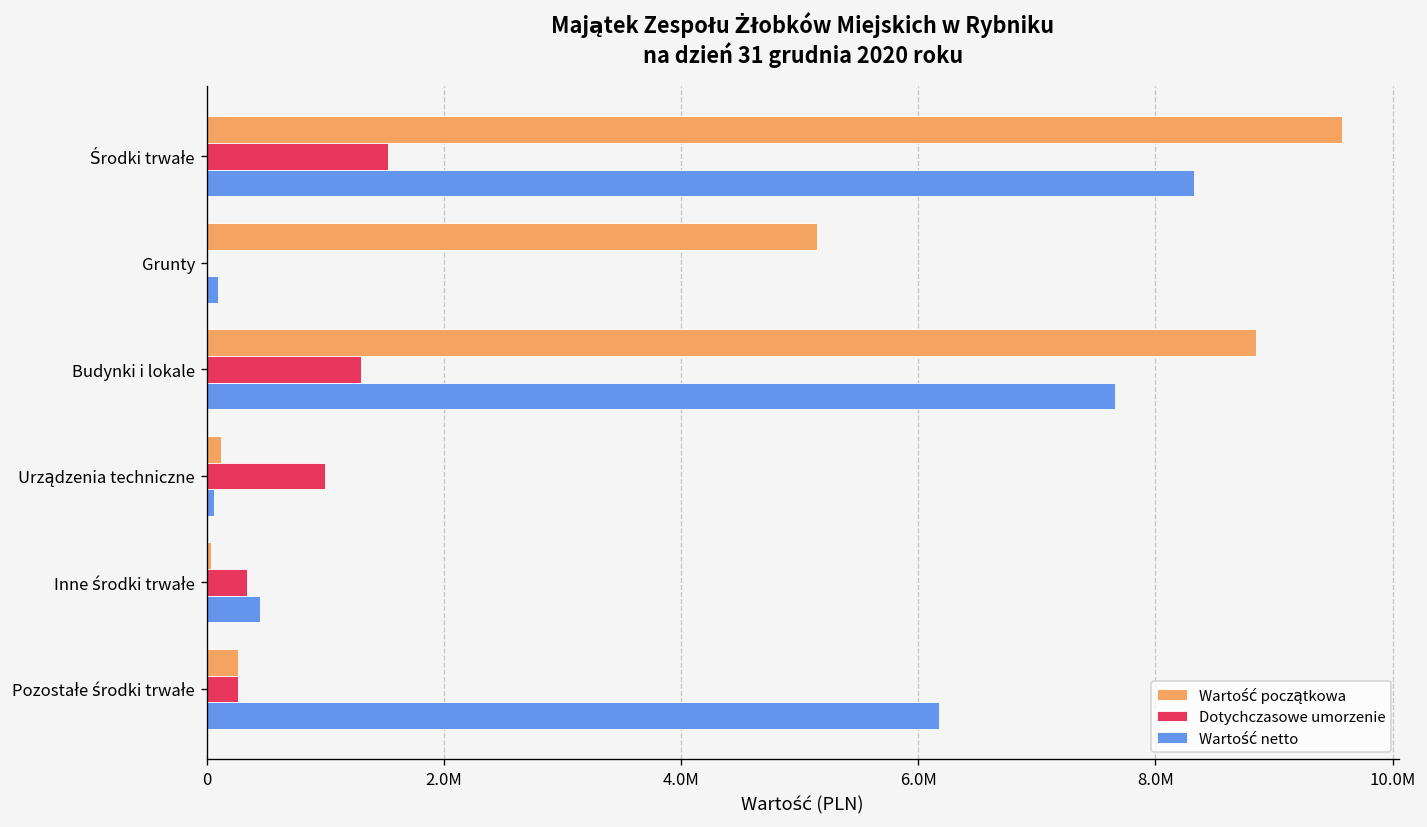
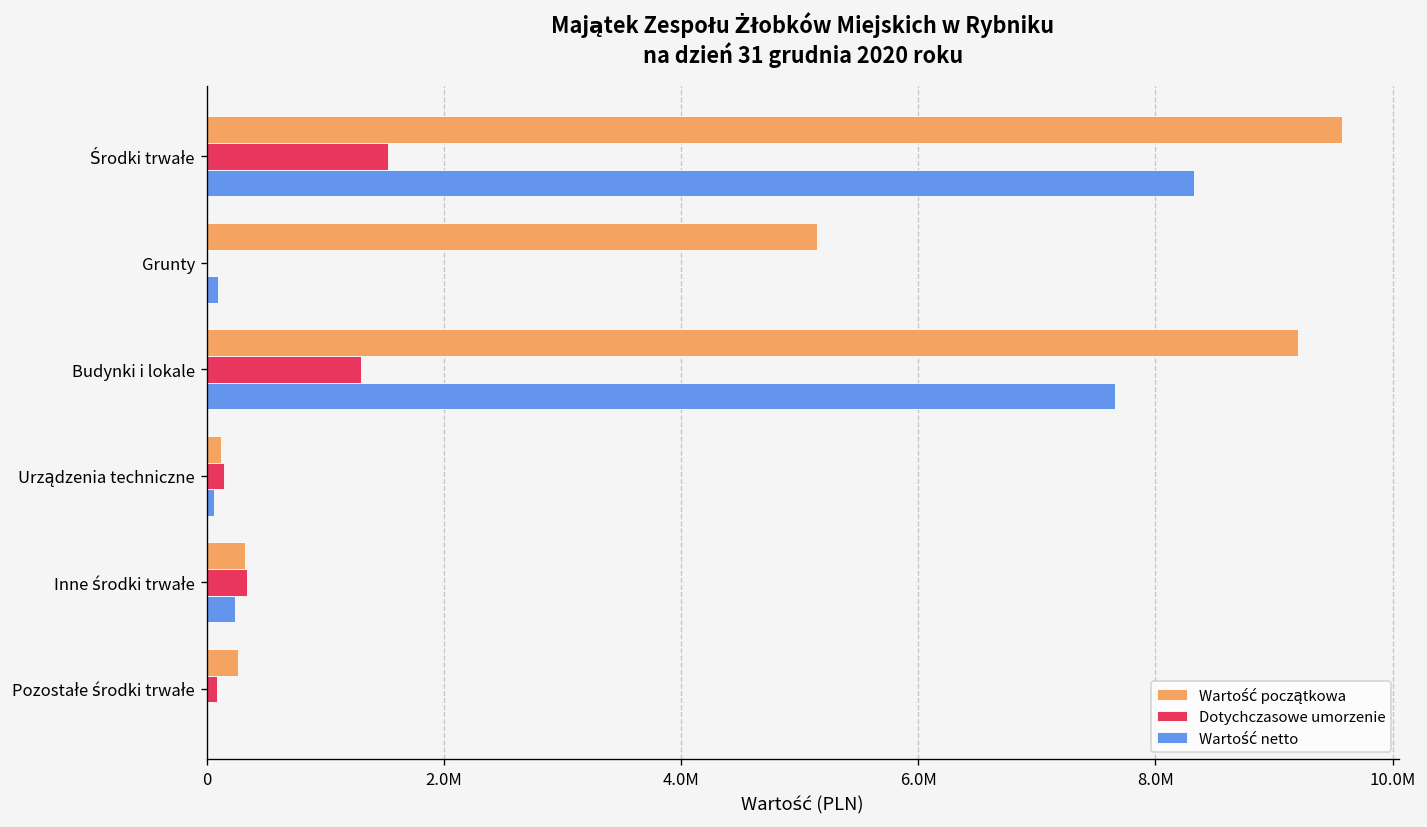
Wartość początkowa, Budynki i lokale: 8800000 -> 9200000
Dotychczasowe umorzenie, Urządzenia techniczne: 1000000 -> 200000
Wartość początkowa, Inne środki trwałe: 0 -> 300000
Wartość netto, Inne środki trwałe: 400000 -> 200000
Dotychczasowe umorzenie, Pozostałe środki trwałe: 300000 -> 100000
Wartość netto, Pozostałe środki trwałe: 6200000 -> 0
